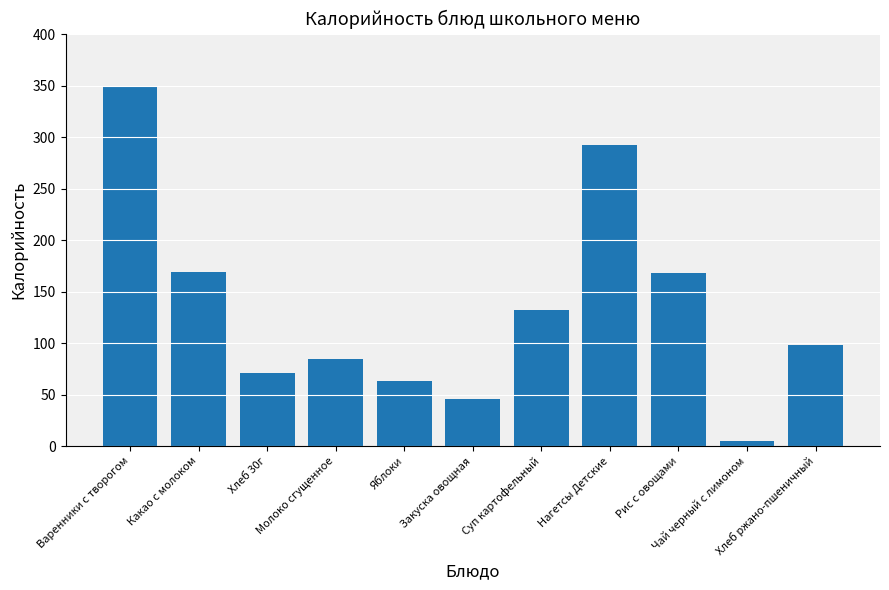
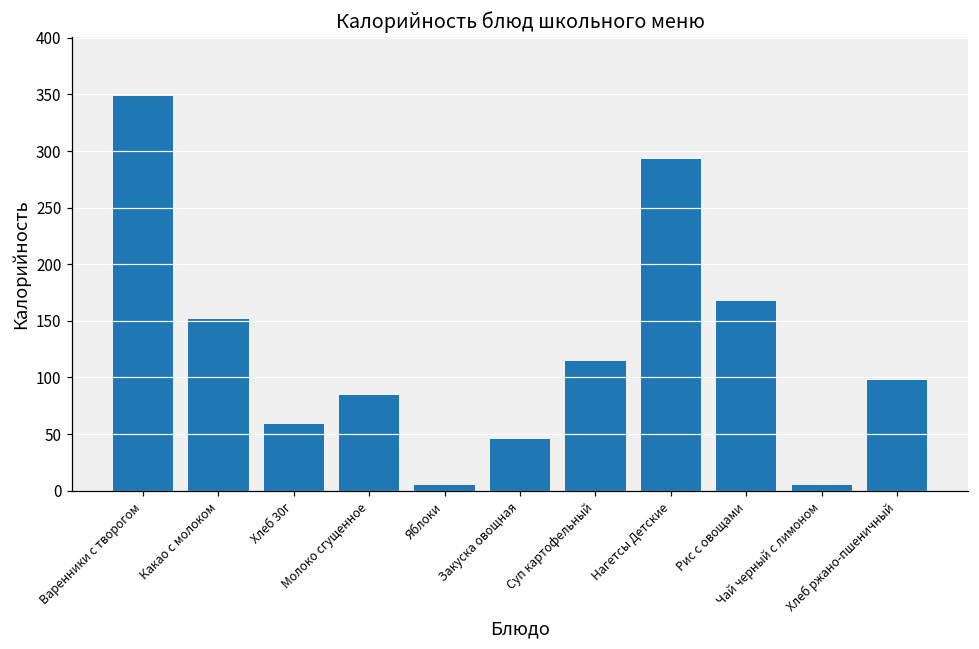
Какао с молоком: 170 -> 152
Хлеб 30г: 71 -> 59
Яблоки: 64 -> 5
Суп картофельный: 132 -> 114
